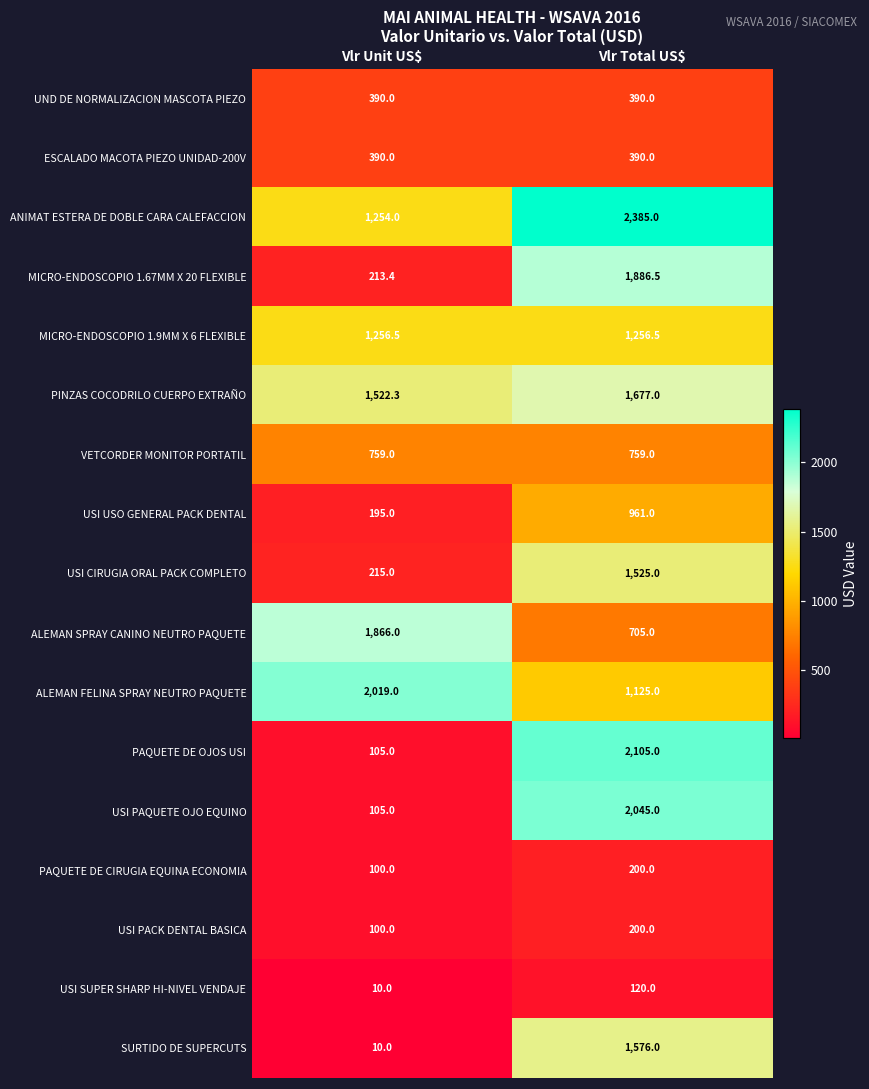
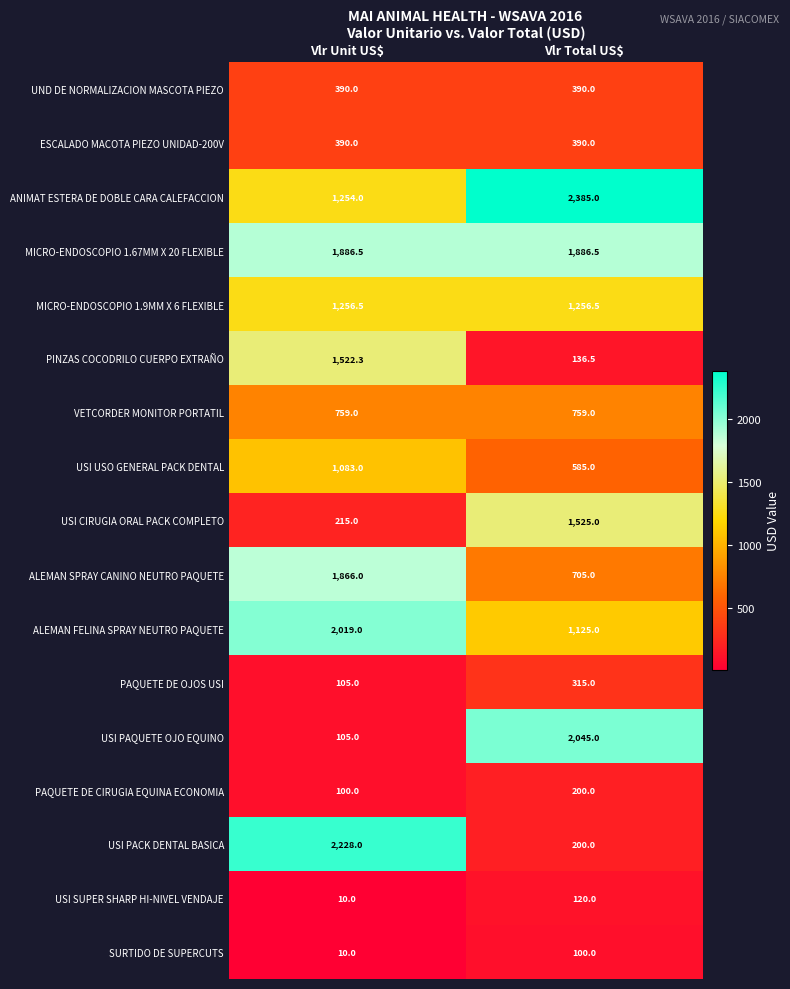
MICRO-ENDOSCOPIO 1.67MM X 20 FLEXIBLE, Vlr Unit US$: 213.4 -> 1,886.5
PINZAS COCODRILO CUERPO EXTRAÑO, Vlr Total US$: 1,677.0 -> 136.5
USI USO GENERAL PACK DENTAL, Vlr Unit US$: 195.0 -> 1,083.0
USI USO GENERAL PACK DENTAL, Vlr Total US$: 961.0 -> 585.0
PAQUETE DE OJOS USI, Vlr Total US$: 2,105.0 -> 315.0
USI PACK DENTAL BASICA, Vlr Unit US$: 100.0 -> 2,228.0
SURTIDO DE SUPERCUTS, Vlr Total US$: 1,576.0 -> 100.0
